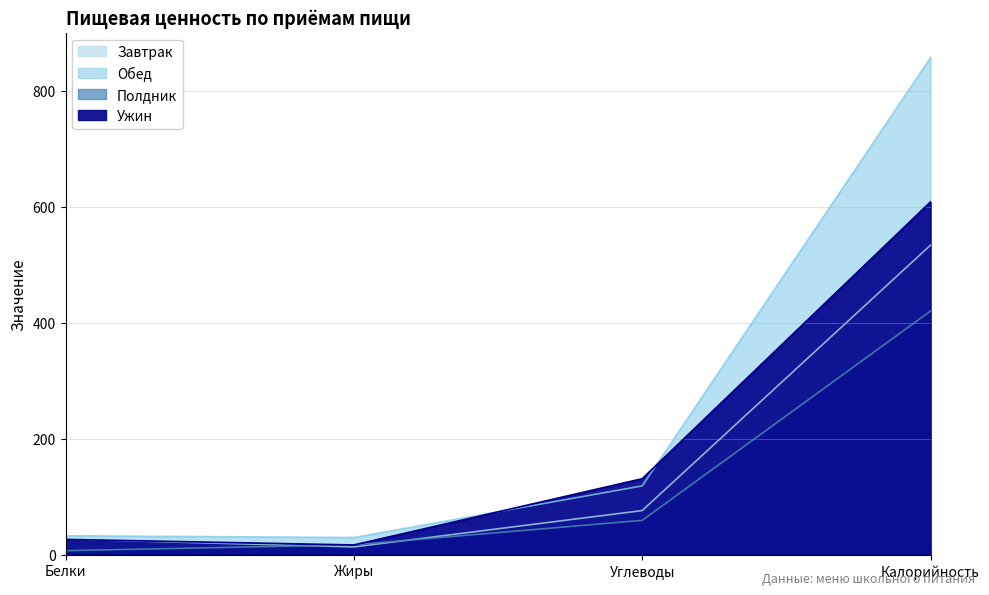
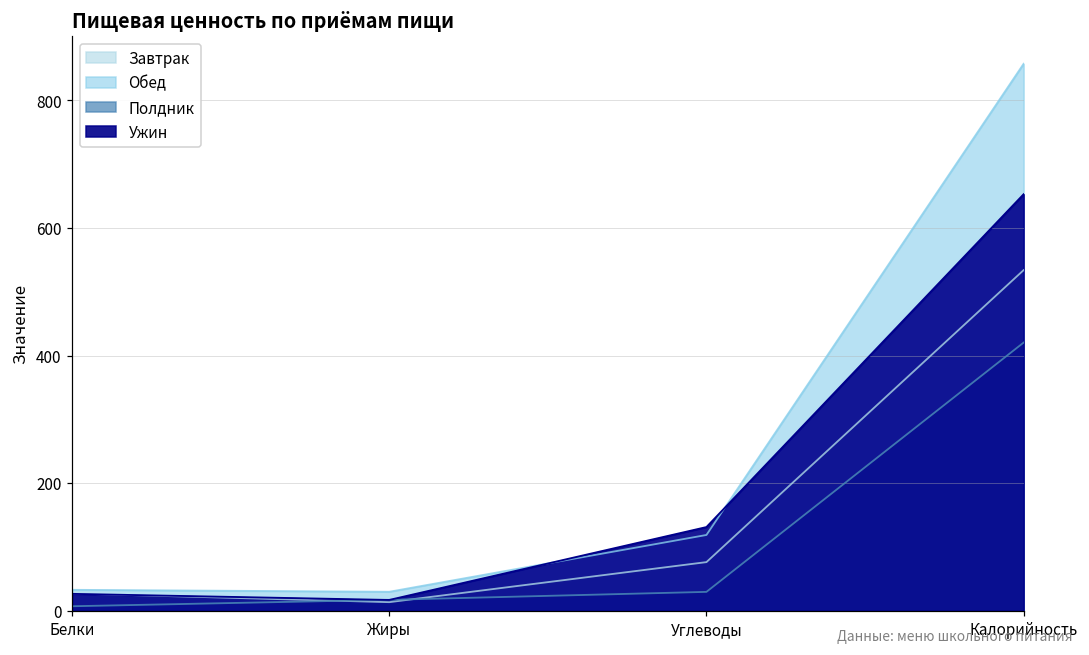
Полдник, Углеводы: 60 -> 30
Ужин, Калорийность: 610 -> 650
